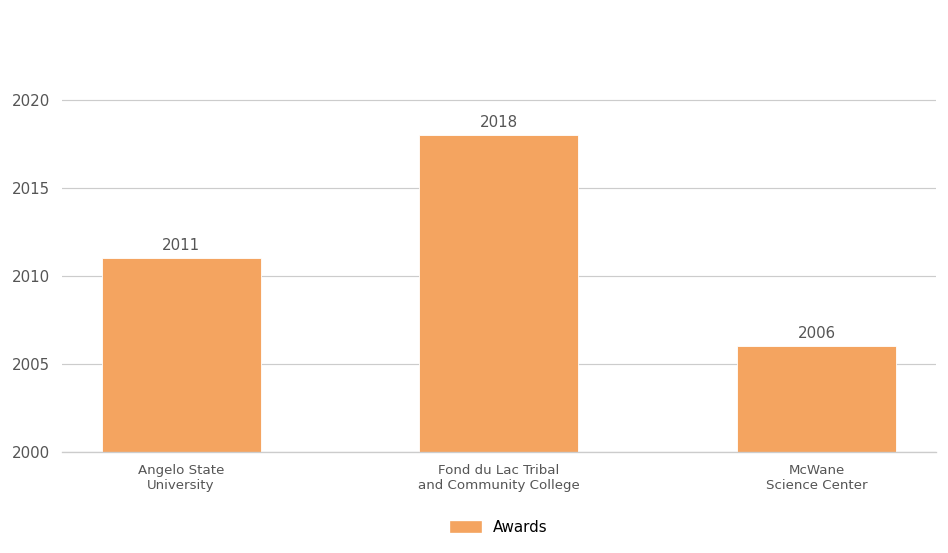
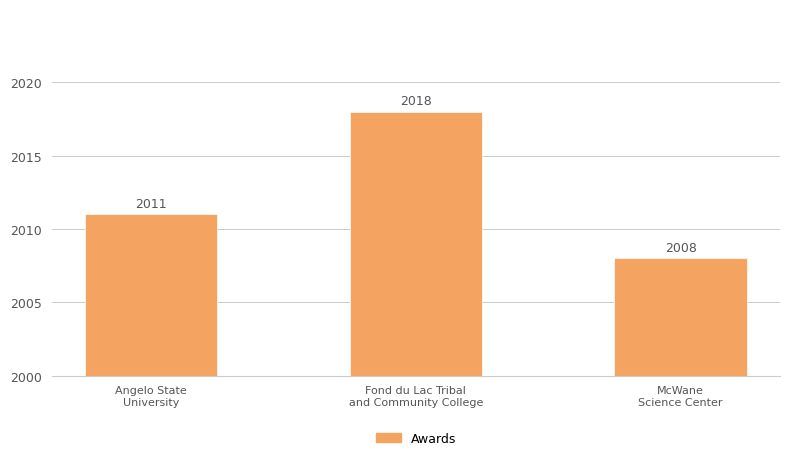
McWane Science Center: 2006 -> 2008
